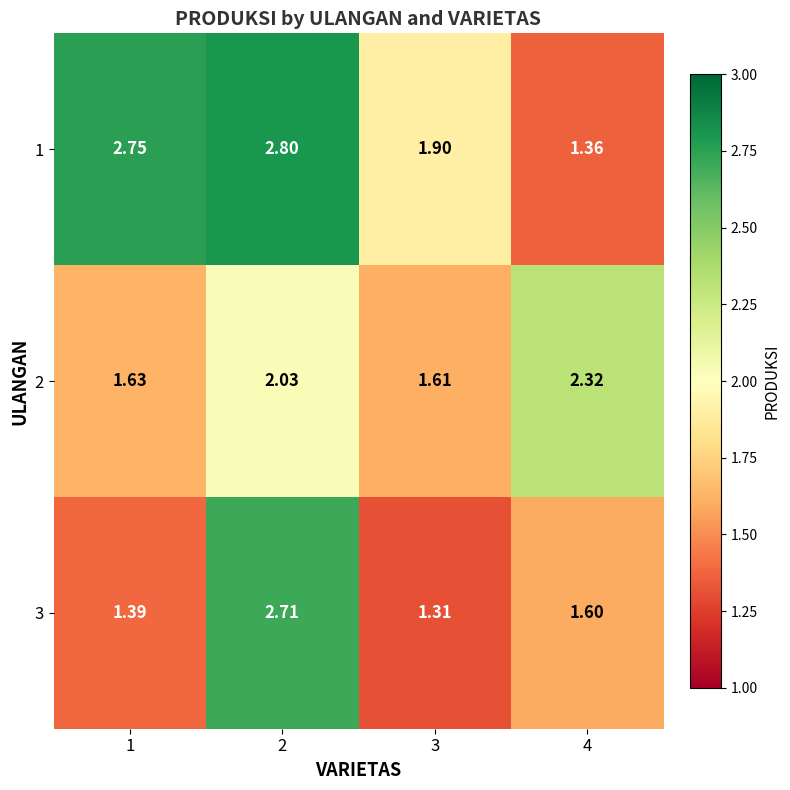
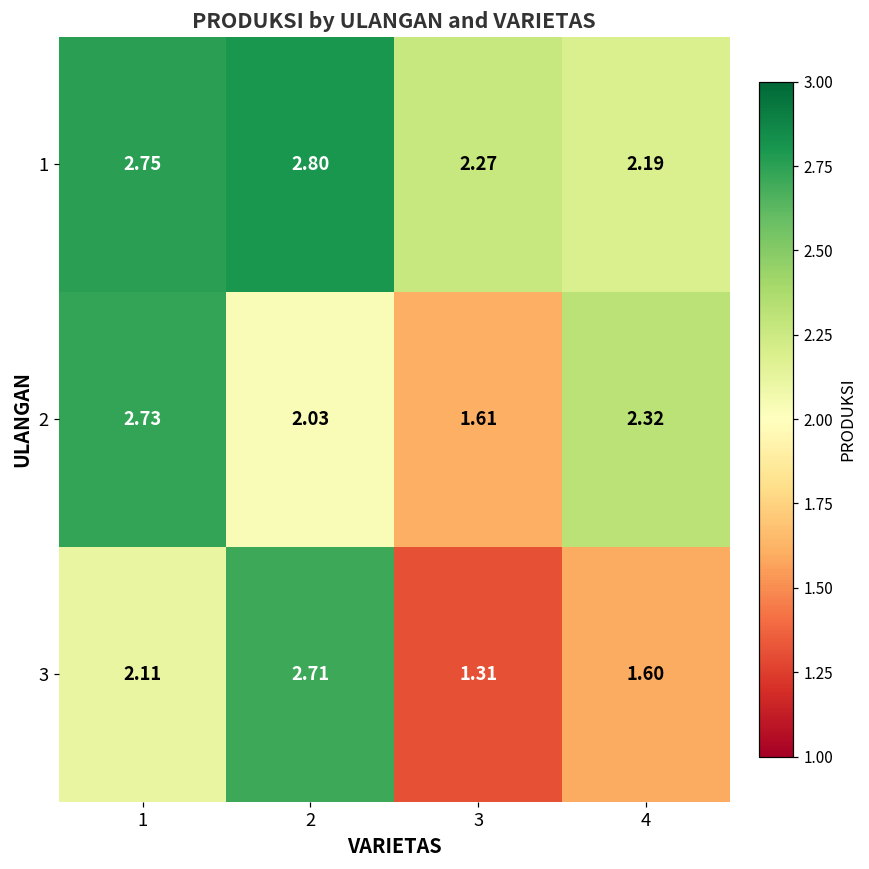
1, 3: 1.90 -> 2.27
1, 4: 1.36 -> 2.19
2, 1: 1.63 -> 2.73
3, 1: 1.39 -> 2.11
